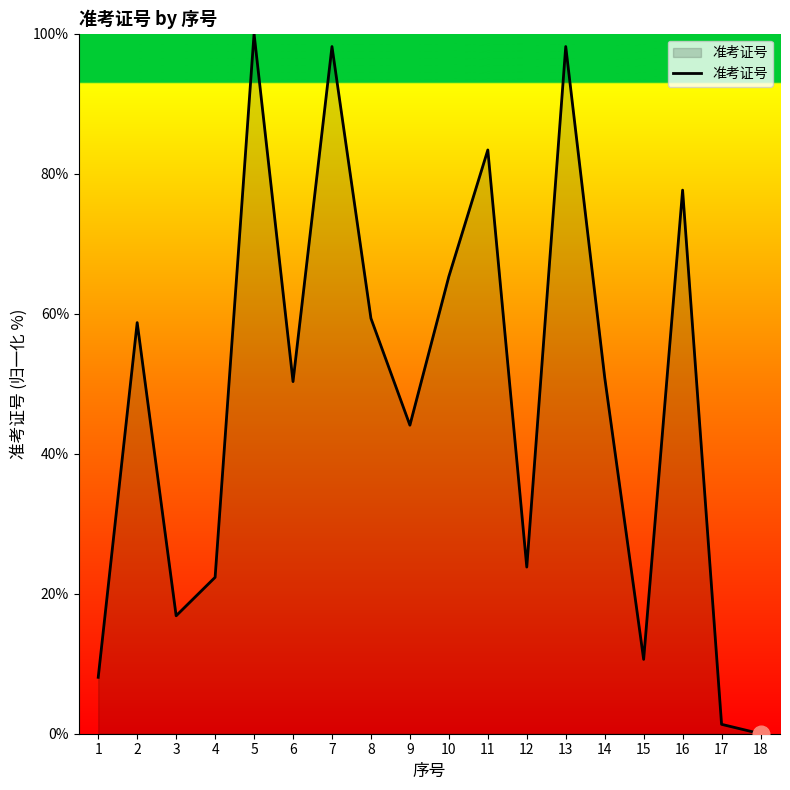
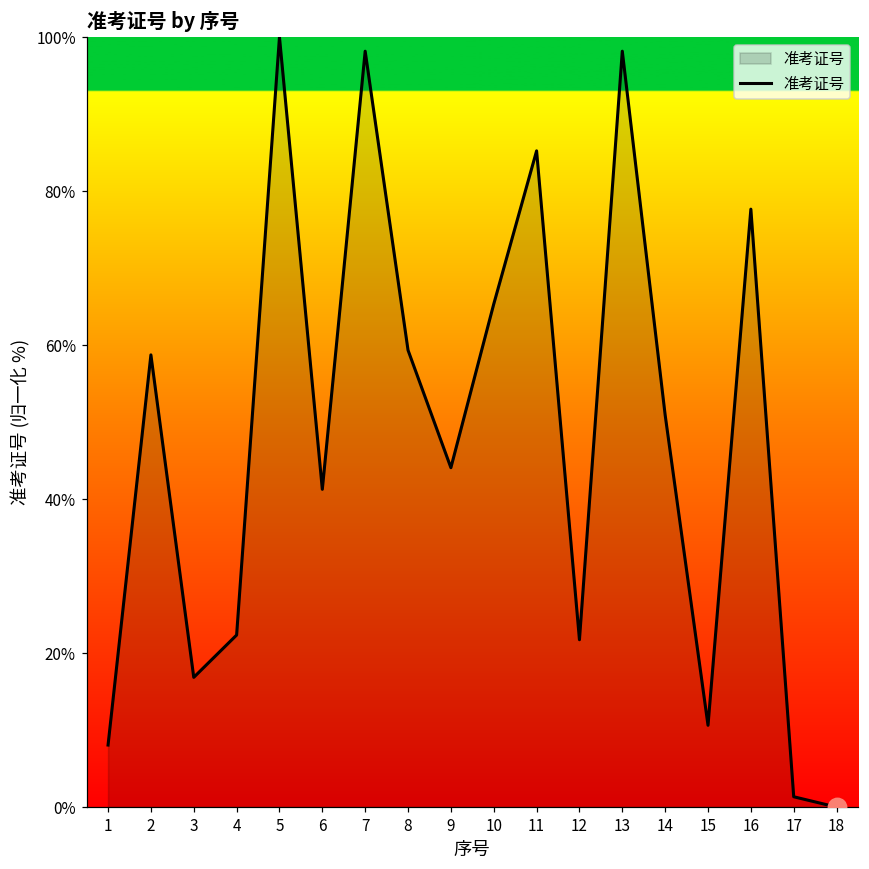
准考证号, 6: 50% -> 41%
准考证号, 11: 83% -> 85%
准考证号, 12: 24% -> 22%
